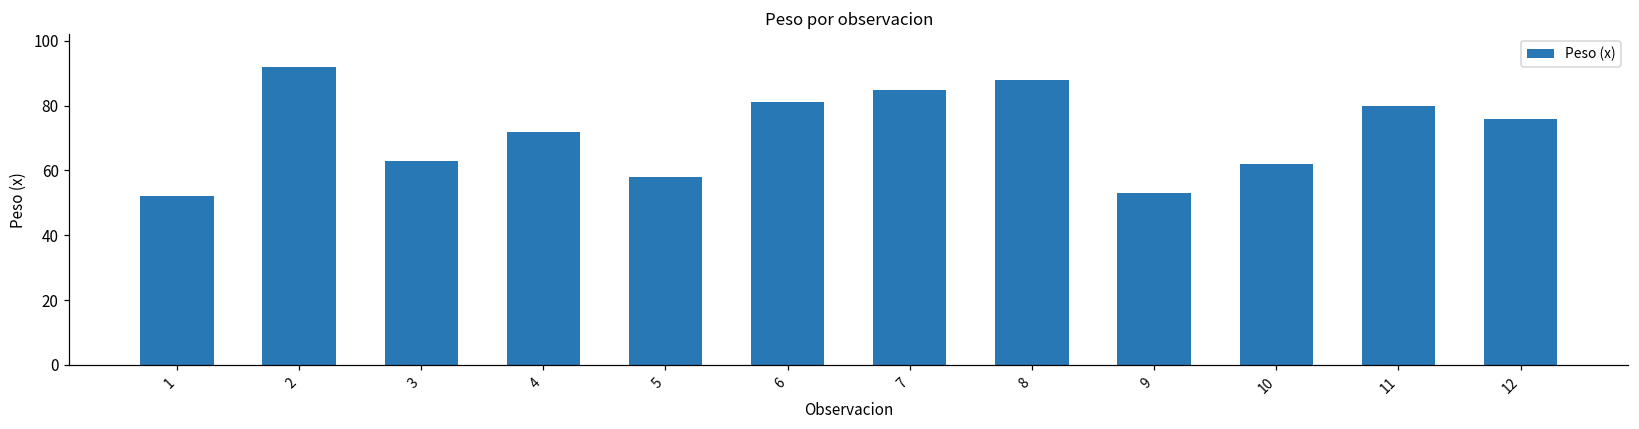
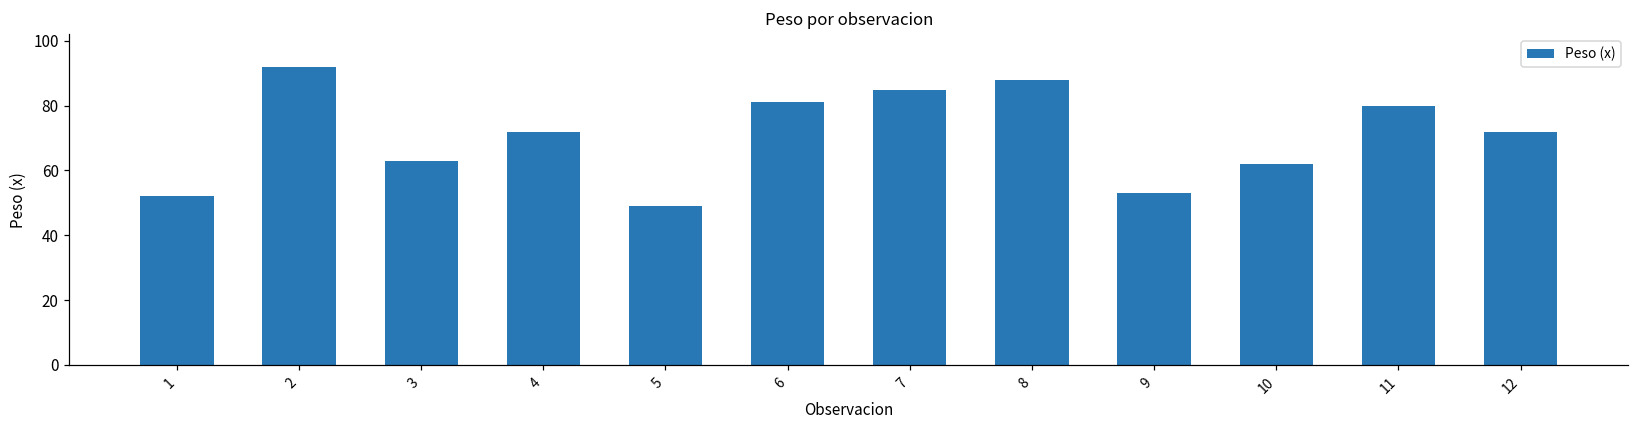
5: 58 -> 49
12: 76 -> 72
